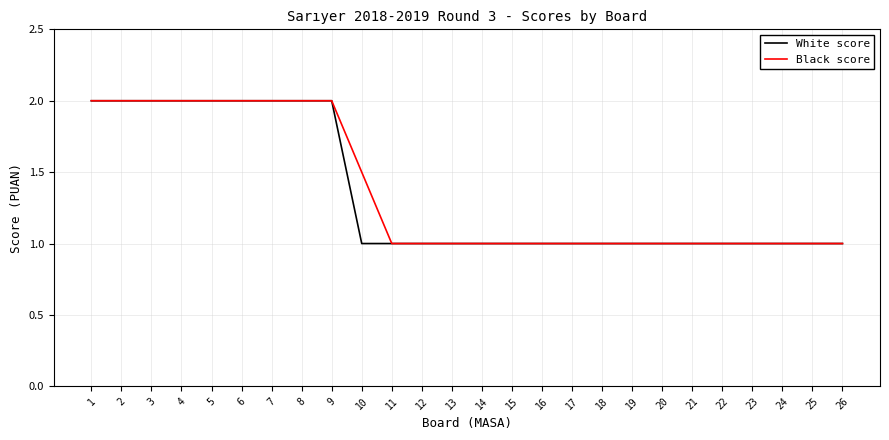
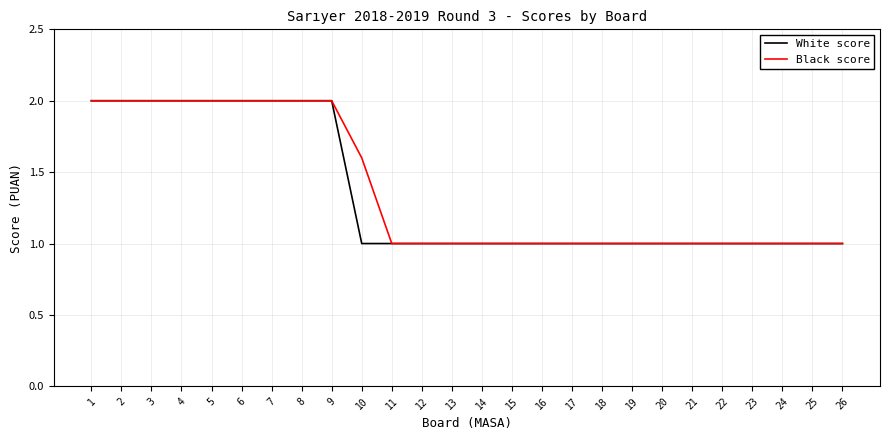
Black score, 10: 1.5 -> 1.6
